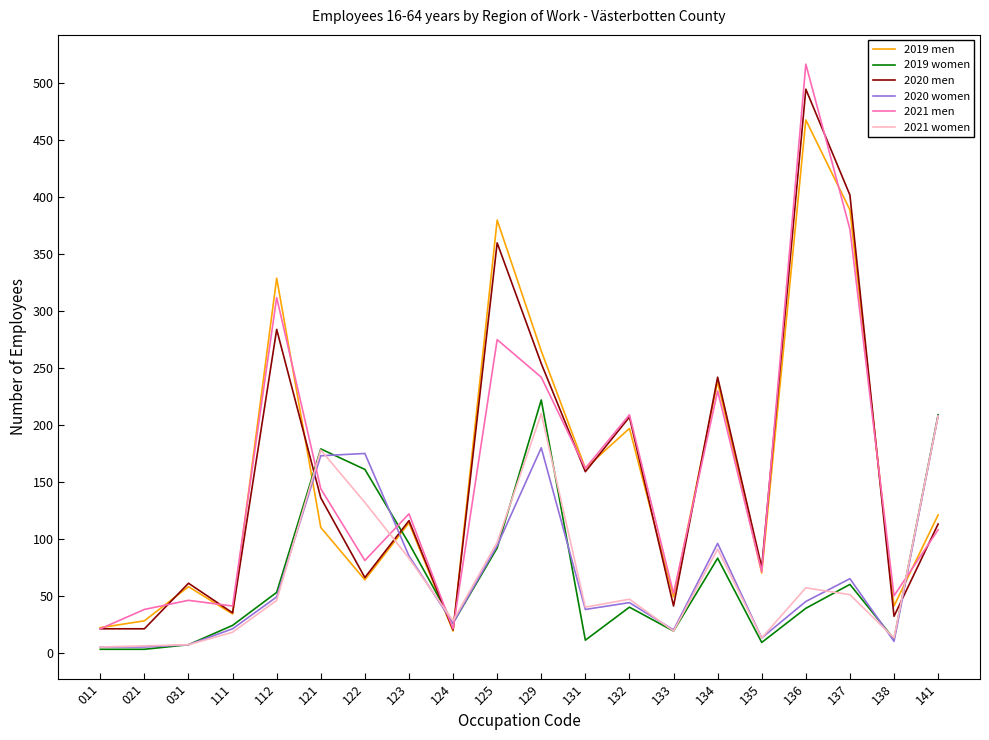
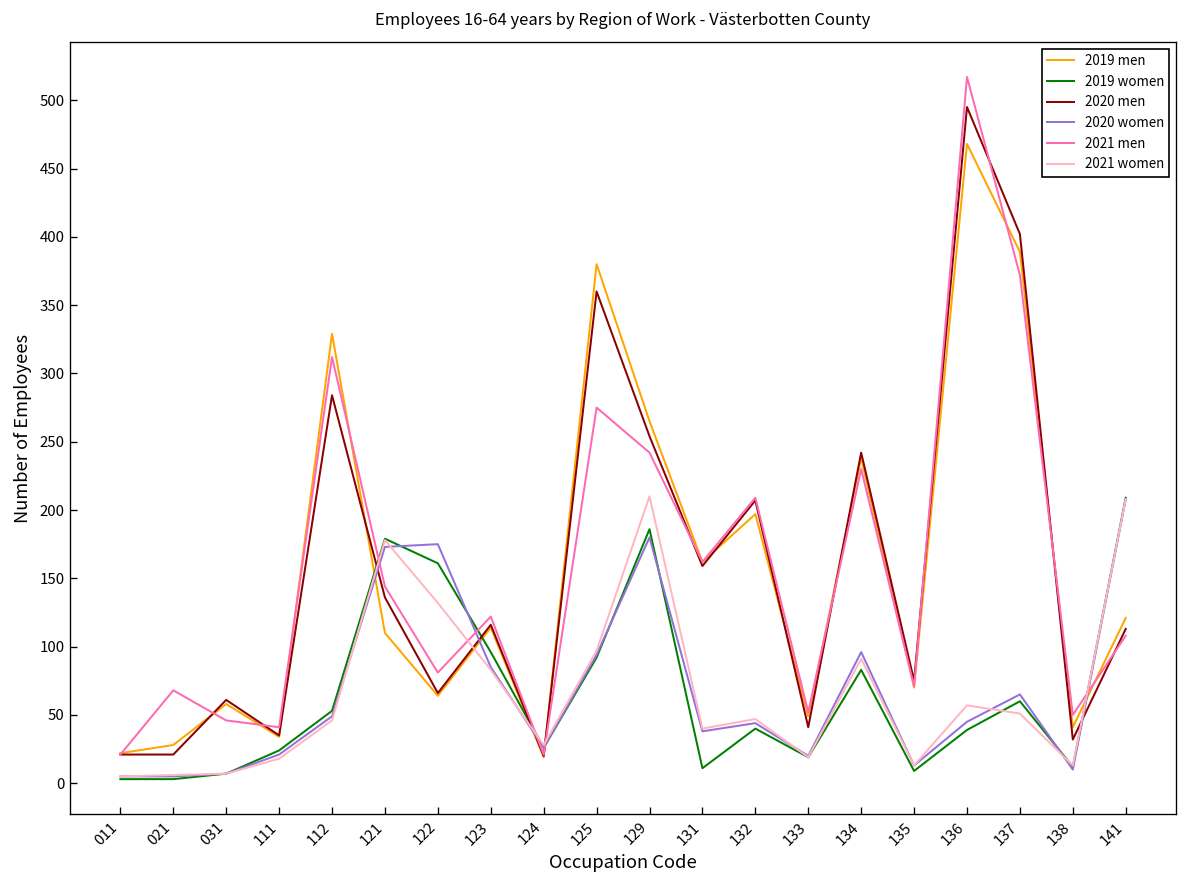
2021 men, 021: 38 -> 68
2019 women, 129: 222 -> 186
